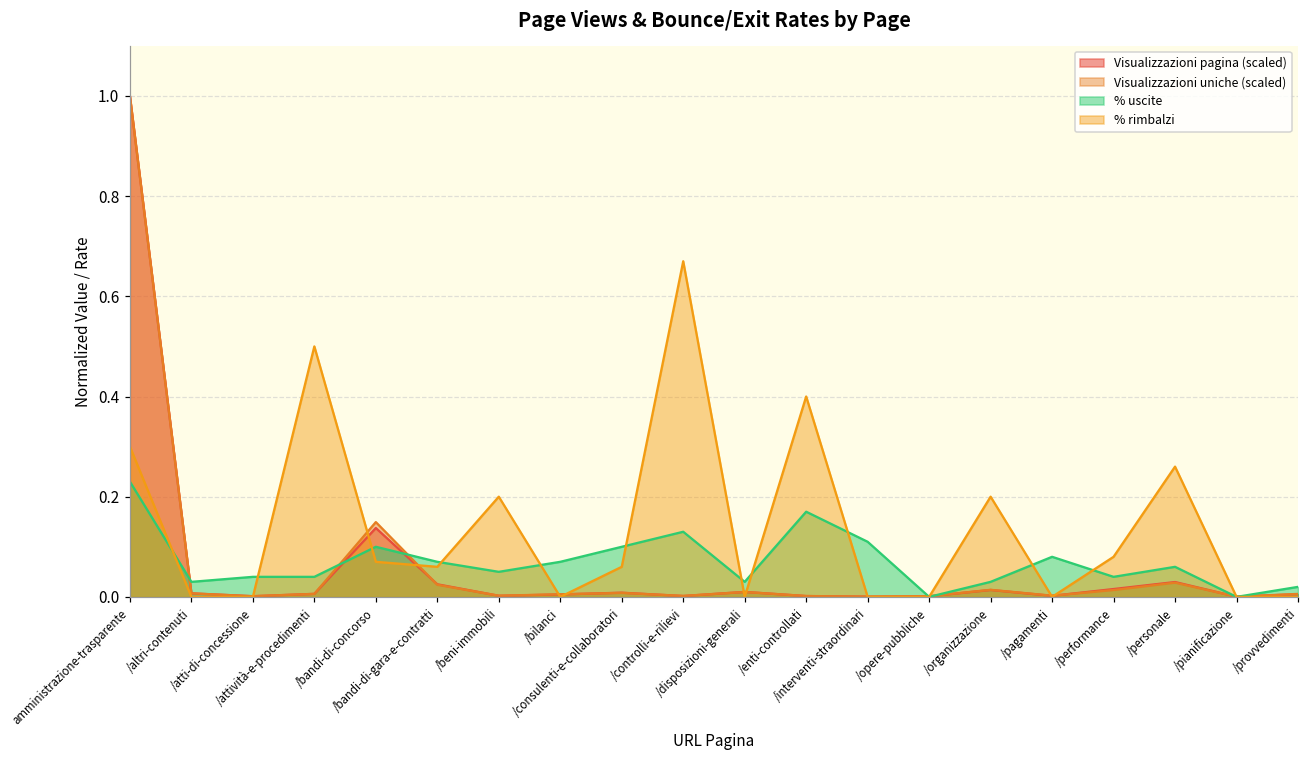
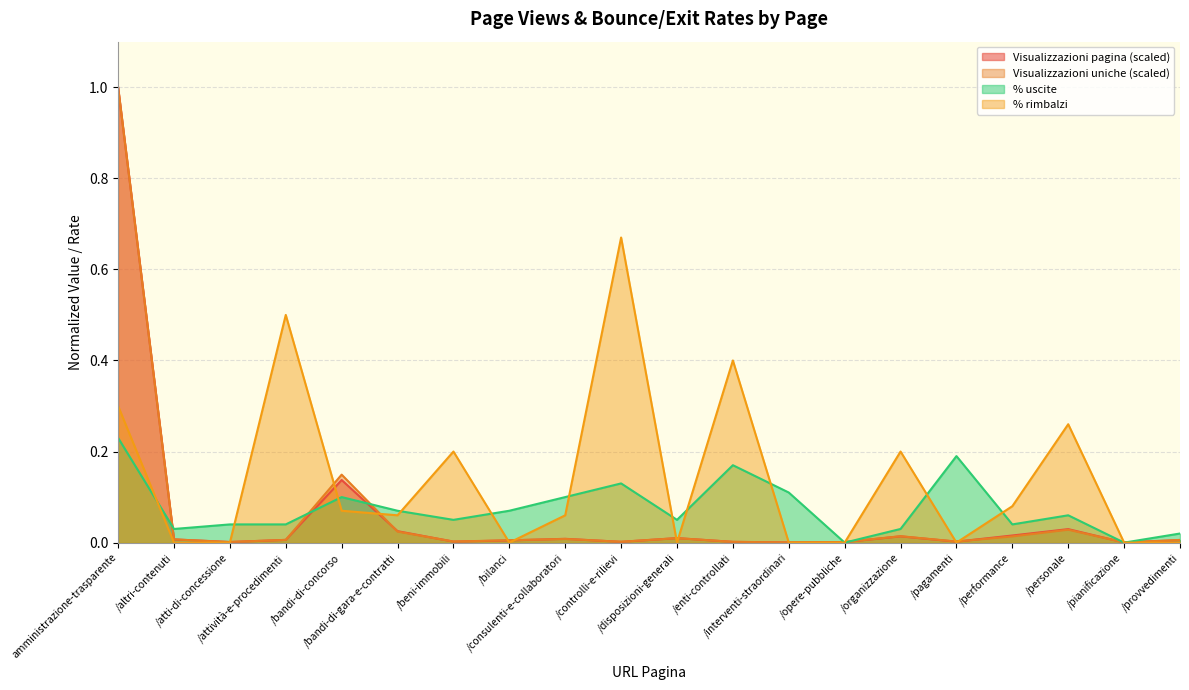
% uscite, /disposizioni-generali: 0.03 -> 0.05
% uscite, /pagamenti: 0.08 -> 0.19
